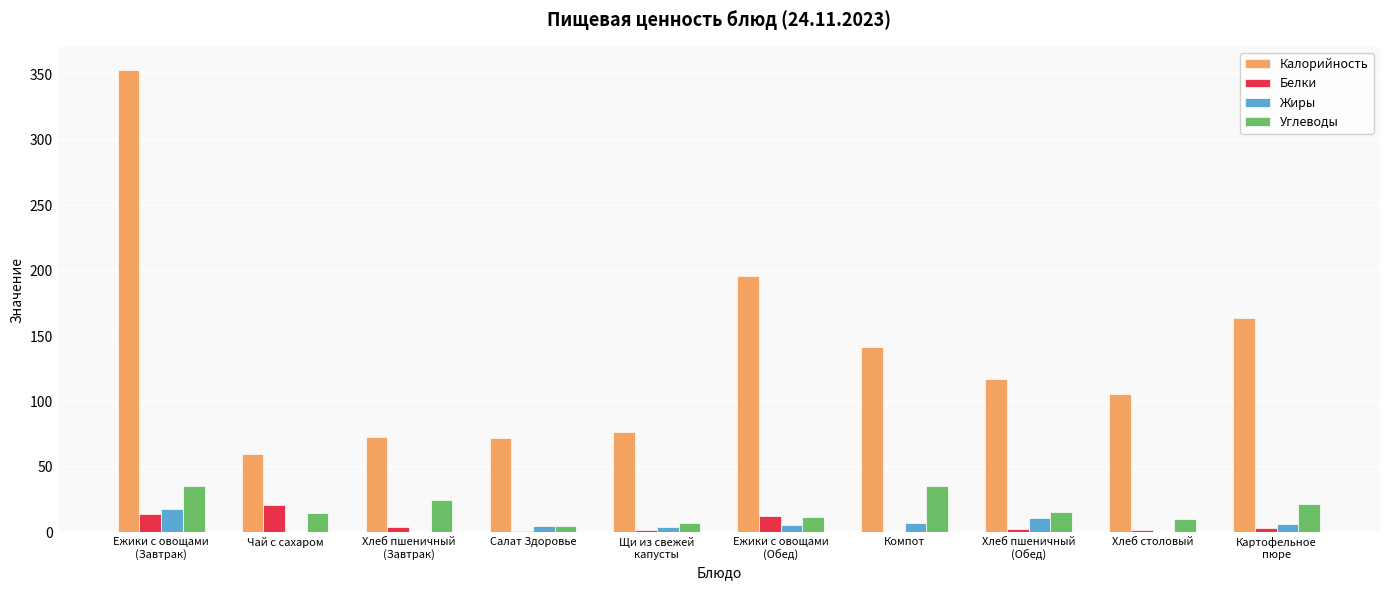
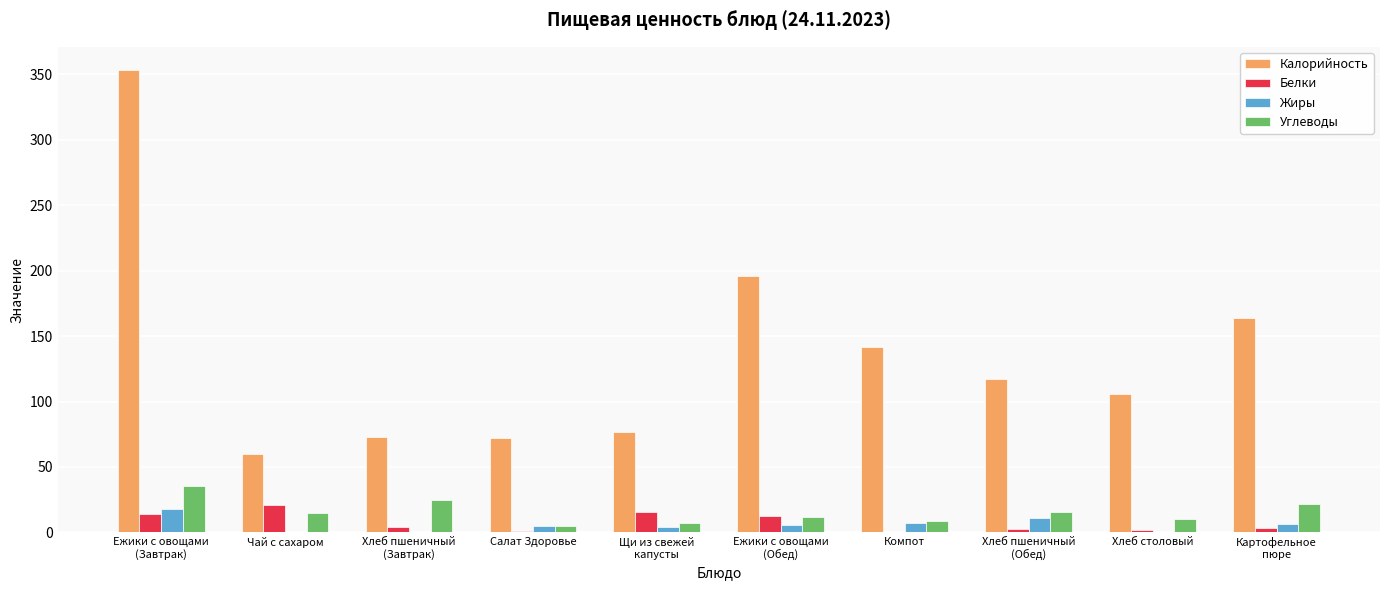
Белки, Щи из свежей капусты: 2 -> 15
Углеводы, Компот: 36 -> 9
